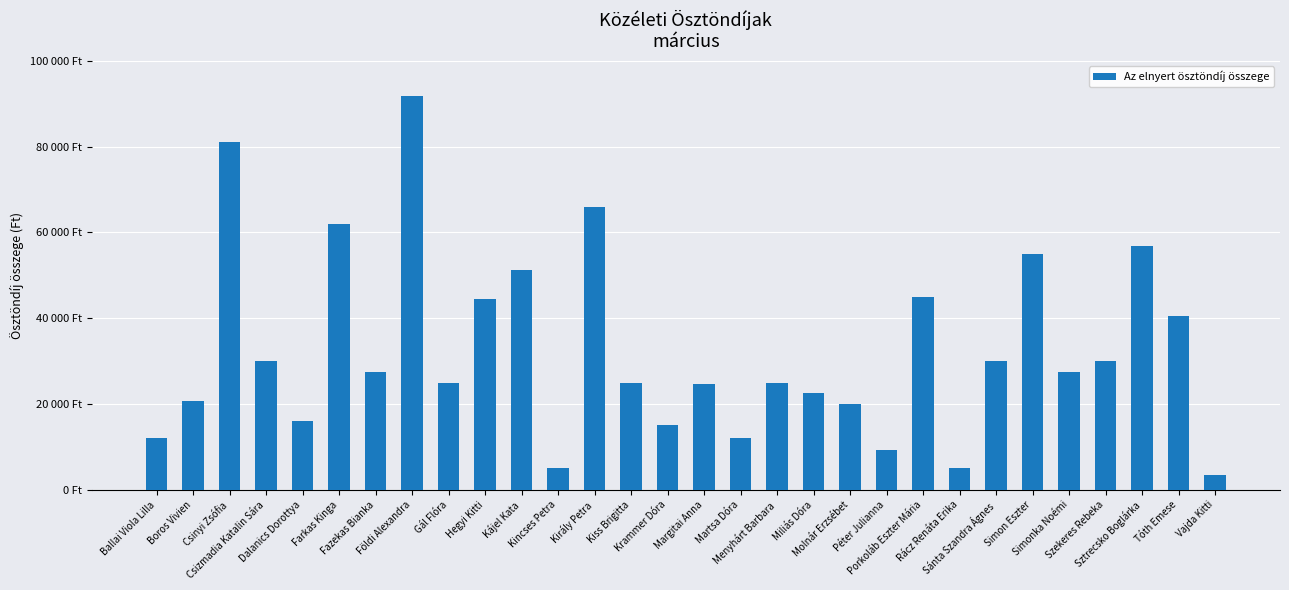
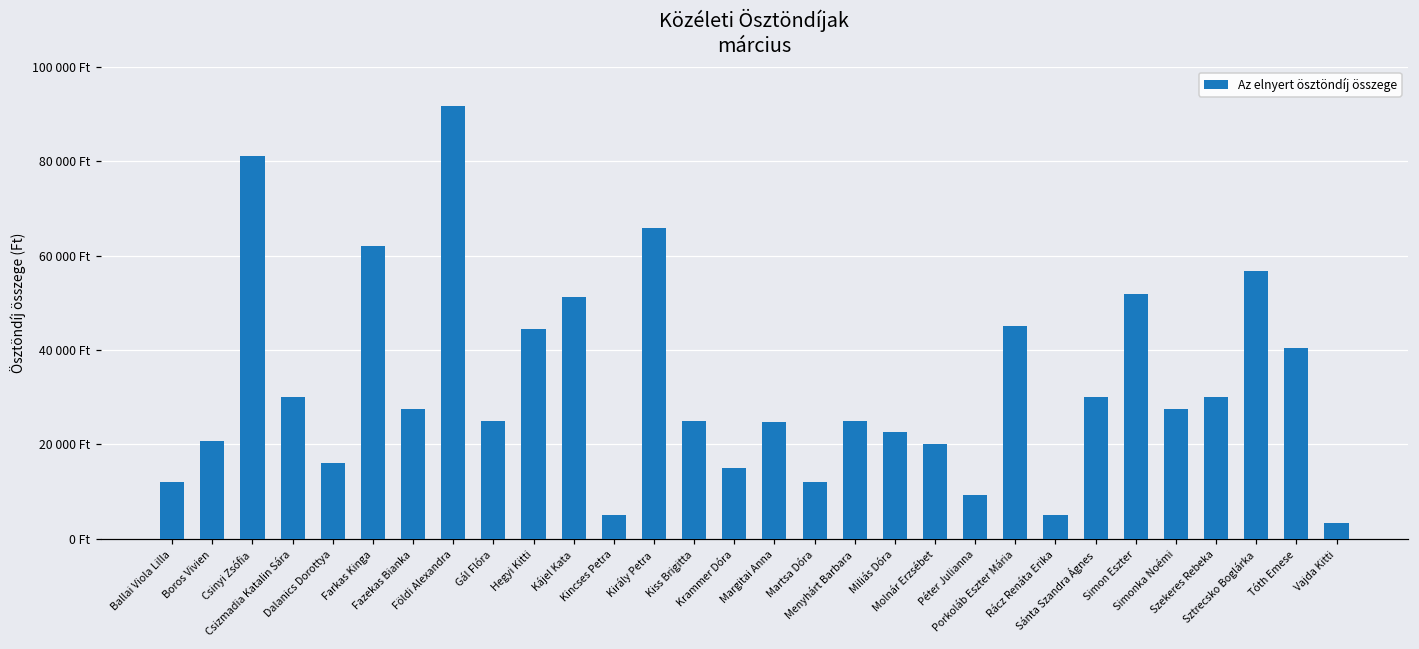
Simon Eszter: 55000 Ft -> 52000 Ft
